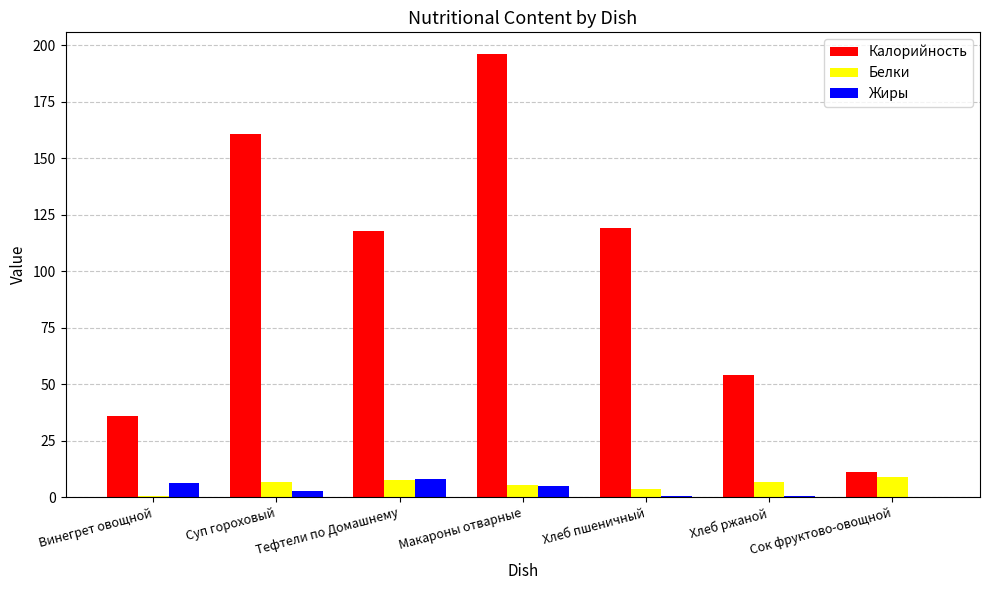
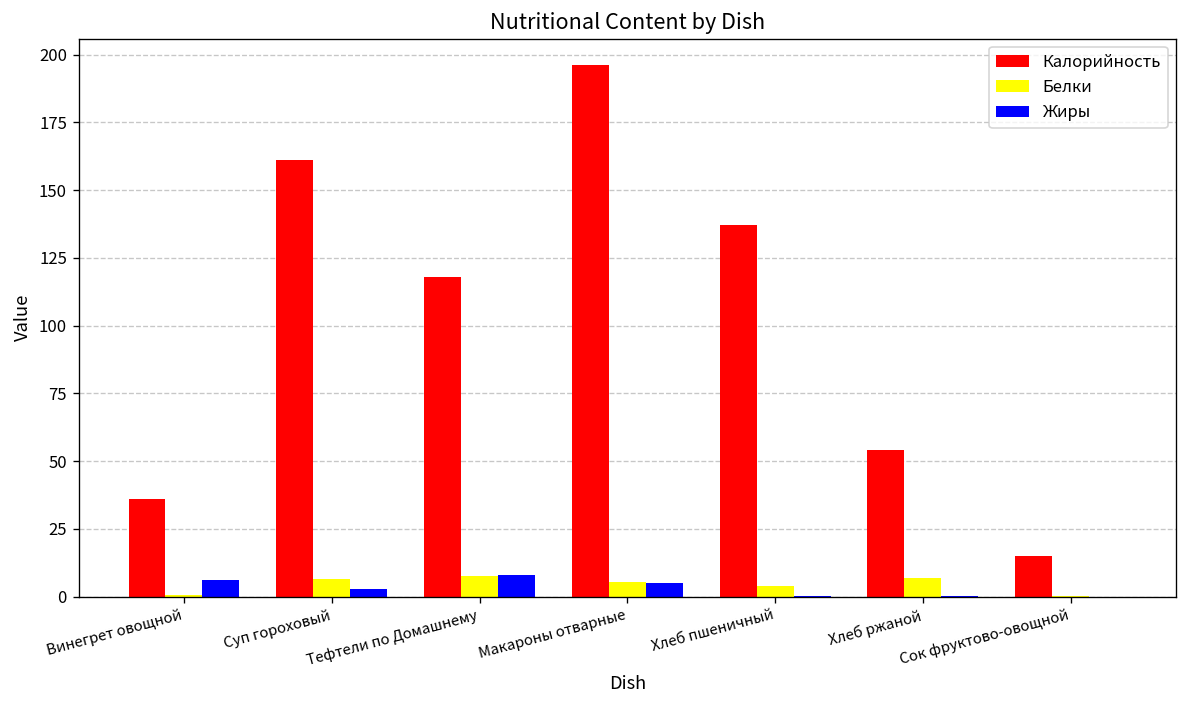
Калорийность, Хлеб пшеничный: 119 -> 137
Калорийность, Сок фруктово-овощной: 11 -> 15
Белки, Сок фруктово-овощной: 9 -> 0
